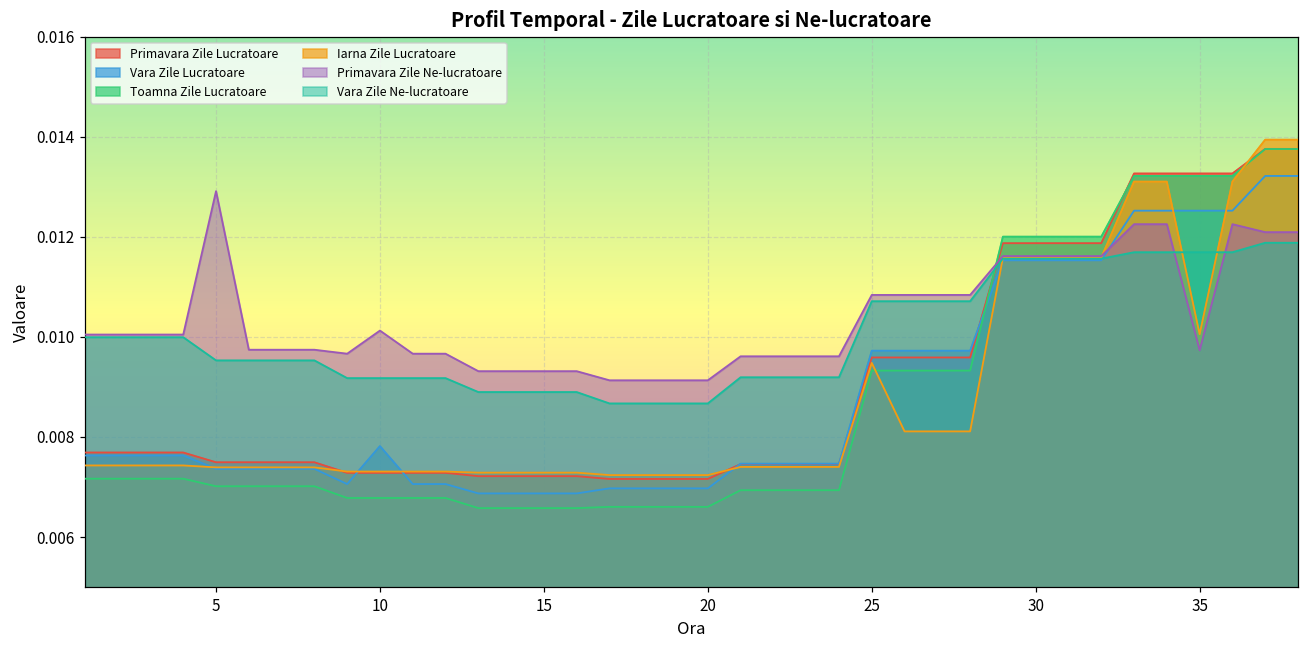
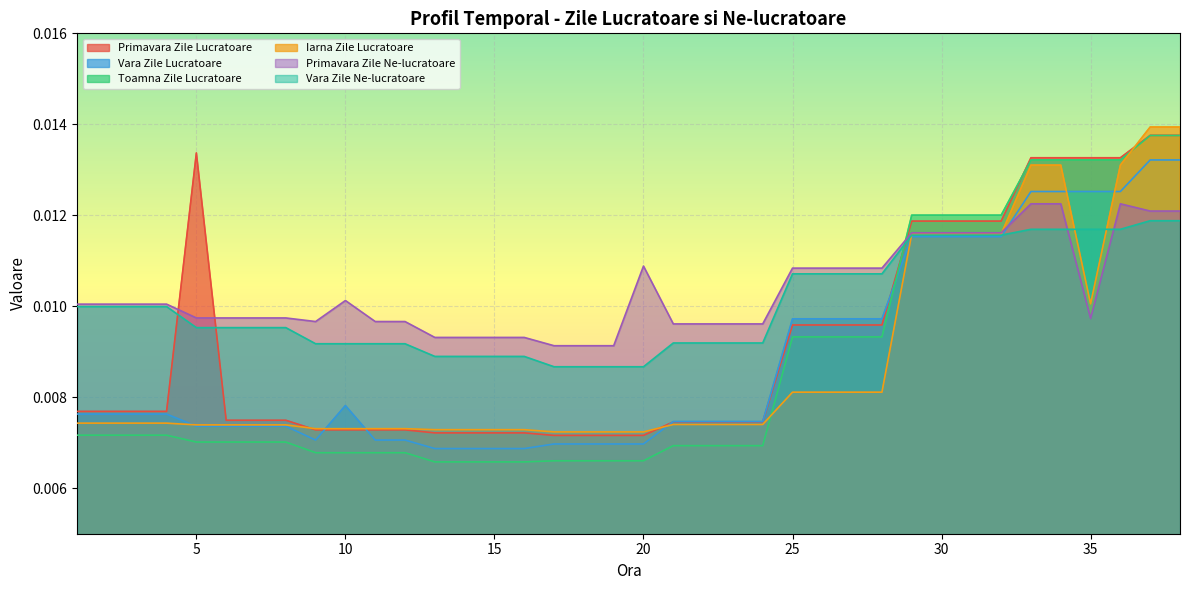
Primavara Zile Lucratoare, 5: 0.0075 -> 0.0134
Primavara Zile Ne-lucratoare, 5: 0.0129 -> 0.0097
Primavara Zile Ne-lucratoare, 20: 0.0091 -> 0.0109
Iarna Zile Lucratoare, 25: 0.0095 -> 0.0081
